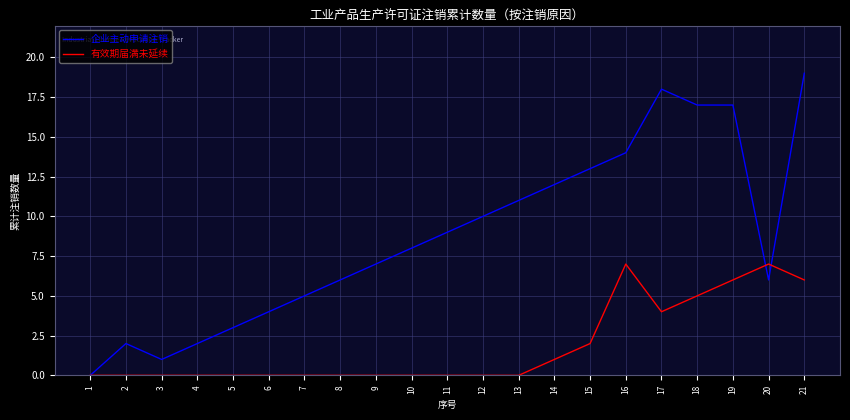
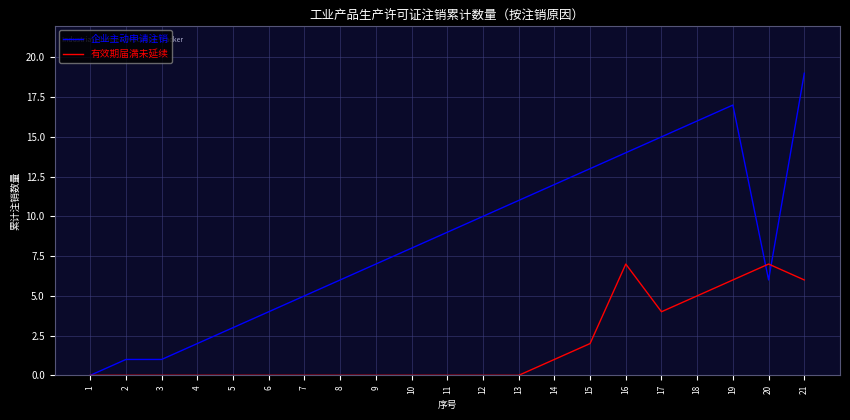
企业主动申请注销, 2: 2 -> 1
企业主动申请注销, 17: 18 -> 15
企业主动申请注销, 18: 17 -> 16
